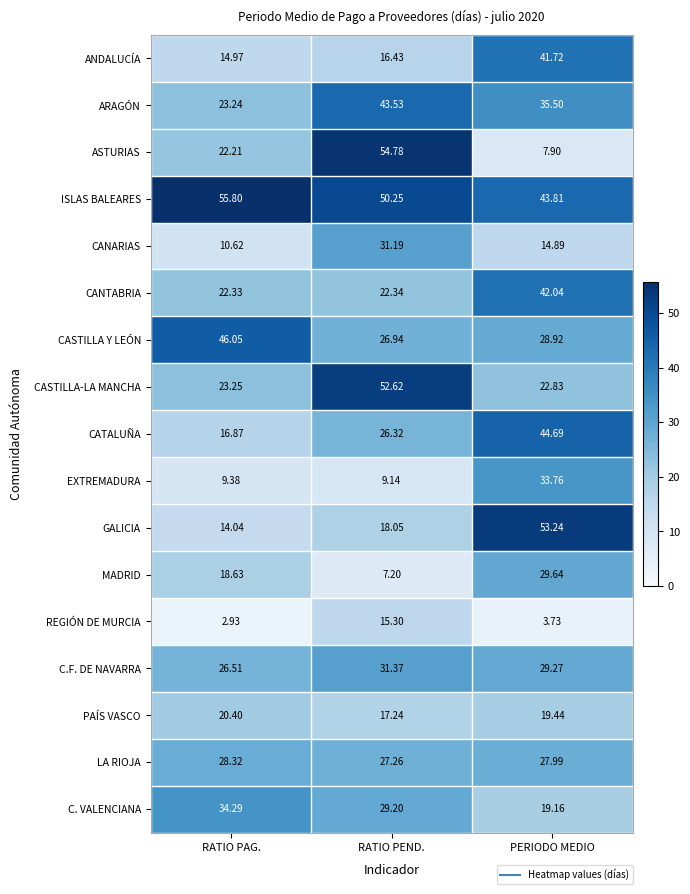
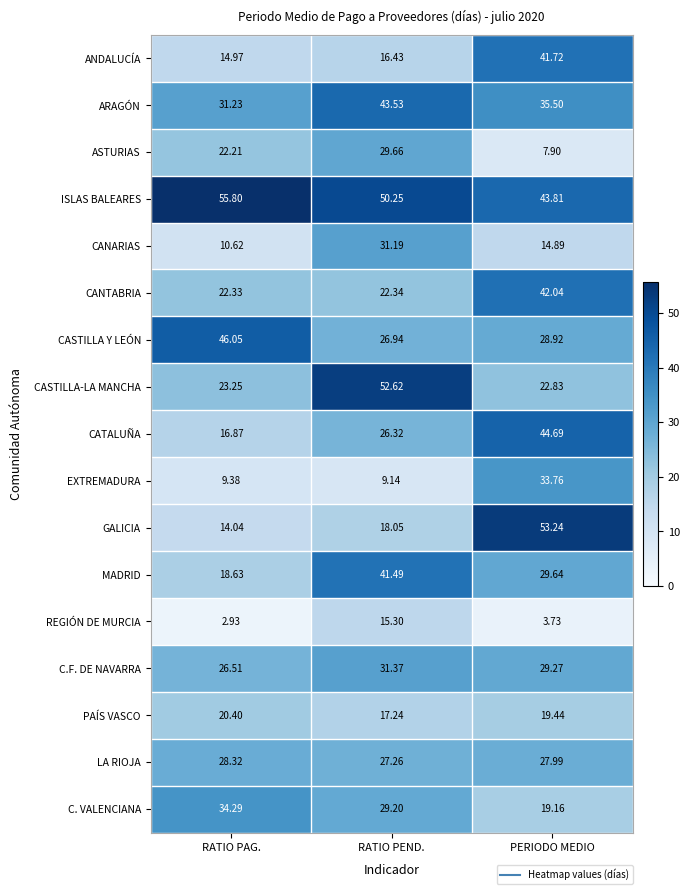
ARAGÓN, RATIO PAG.: 23.24 -> 31.23
ASTURIAS, RATIO PEND.: 54.78 -> 29.66
MADRID, RATIO PEND.: 7.20 -> 41.49
